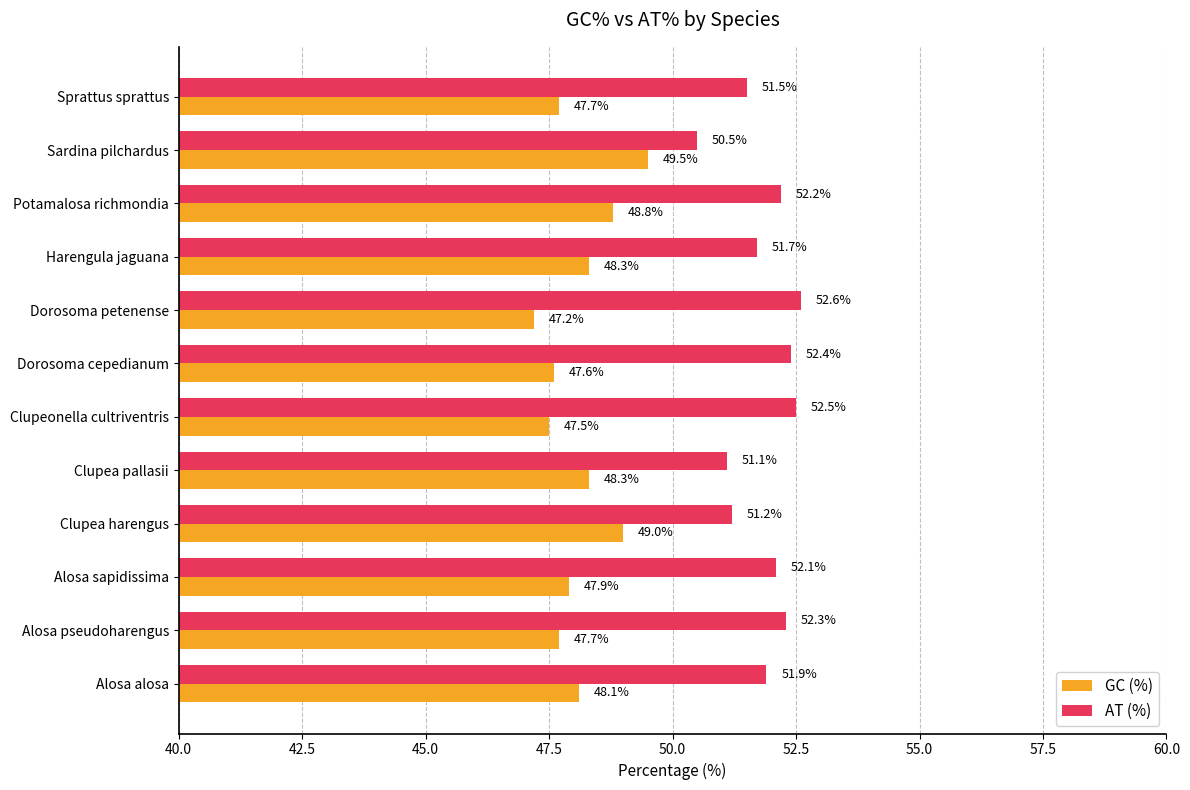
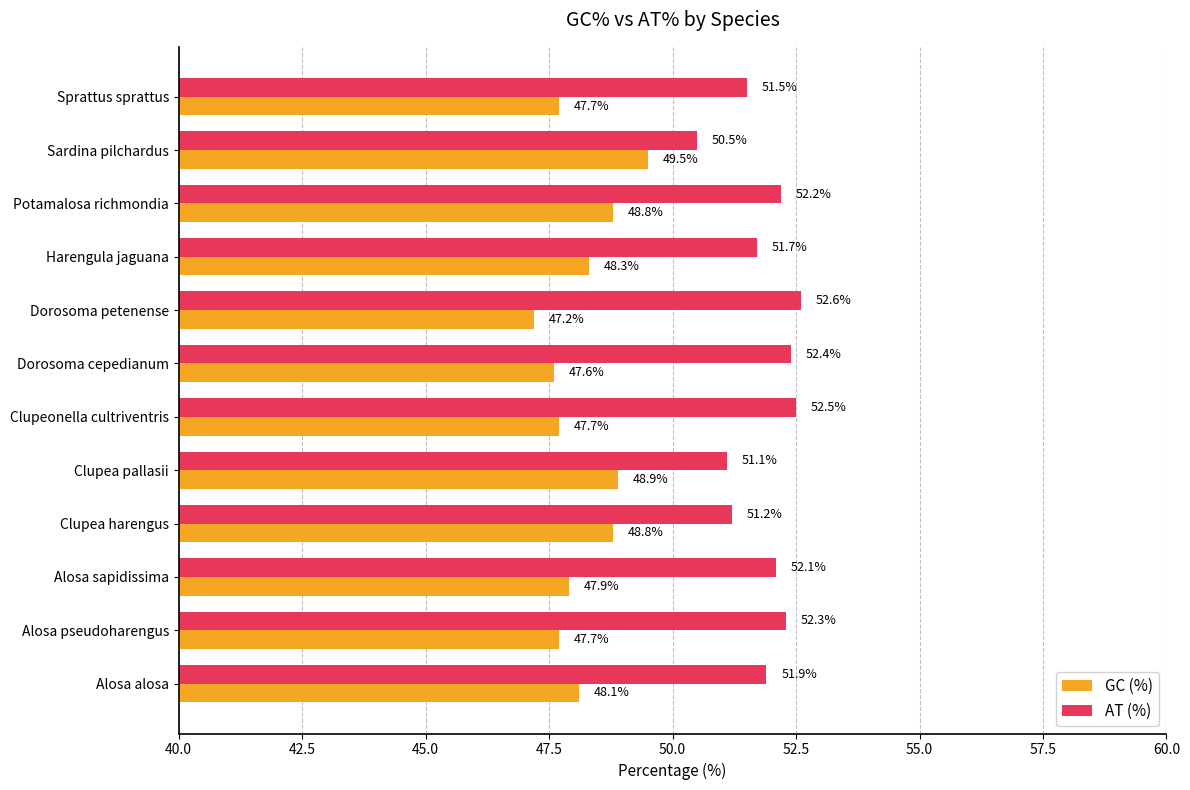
GC (%), Clupeonella cultriventris: 47.5% -> 47.7%
GC (%), Clupea pallasii: 48.3% -> 48.9%
GC (%), Clupea harengus: 49.0% -> 48.8%
